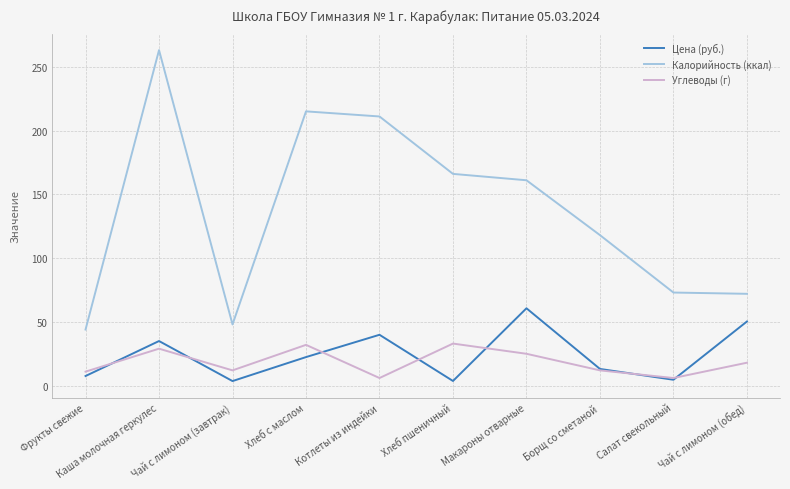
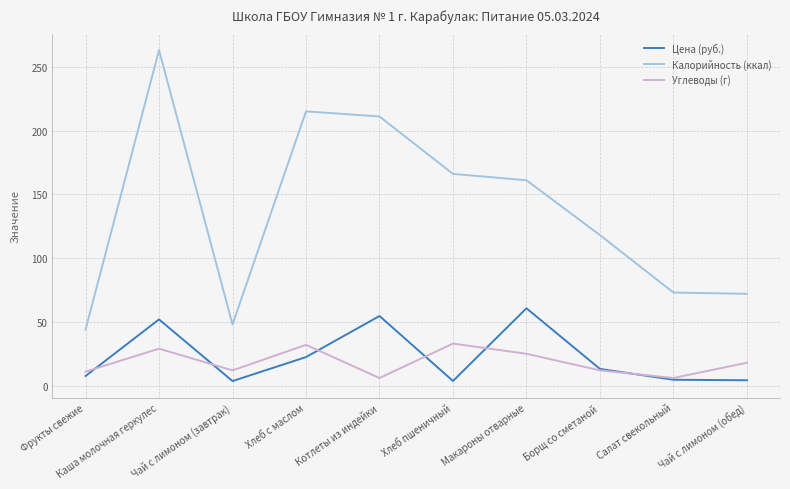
Цена (руб.), Каша молочная геркулес: 35 -> 52
Цена (руб.), Котлеты из индейки: 40 -> 55
Цена (руб.), Чай с лимоном (обед): 50 -> 4
